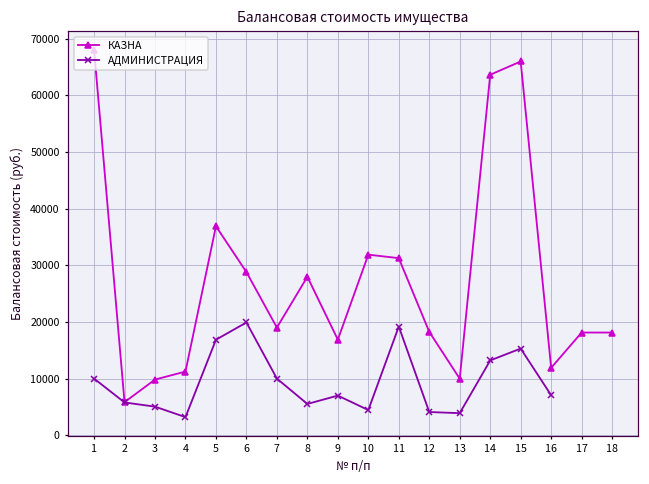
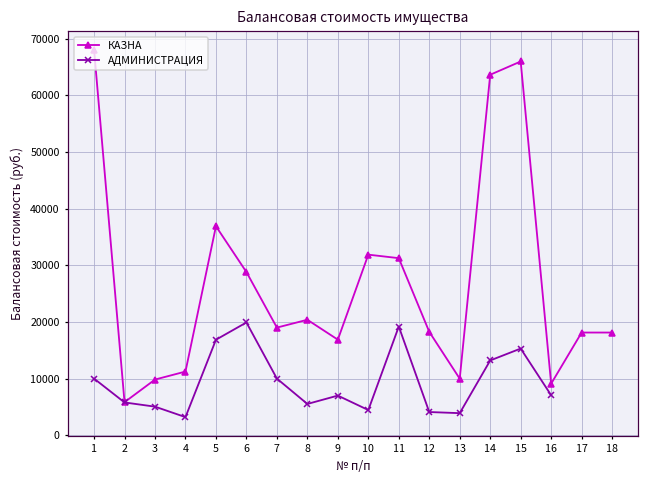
КАЗНА, 8: 28000 -> 20000
КАЗНА, 16: 12000 -> 9000
